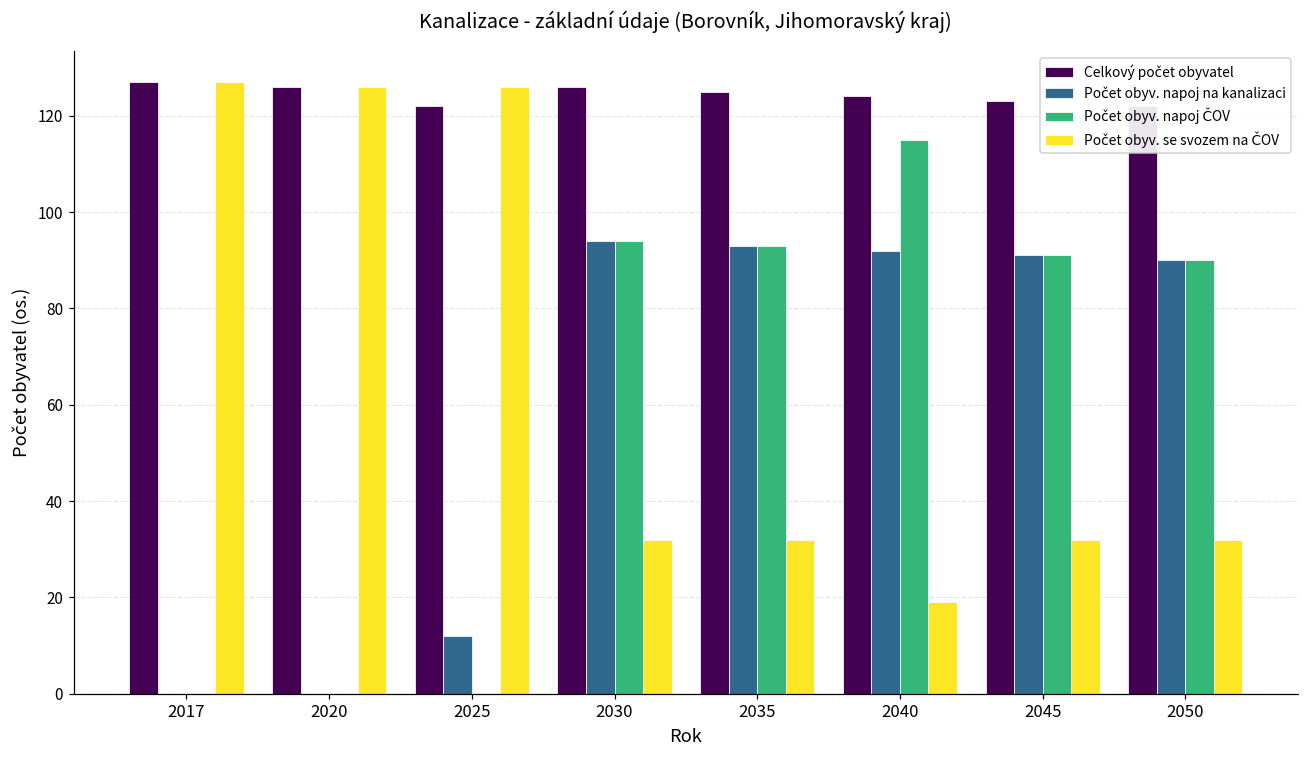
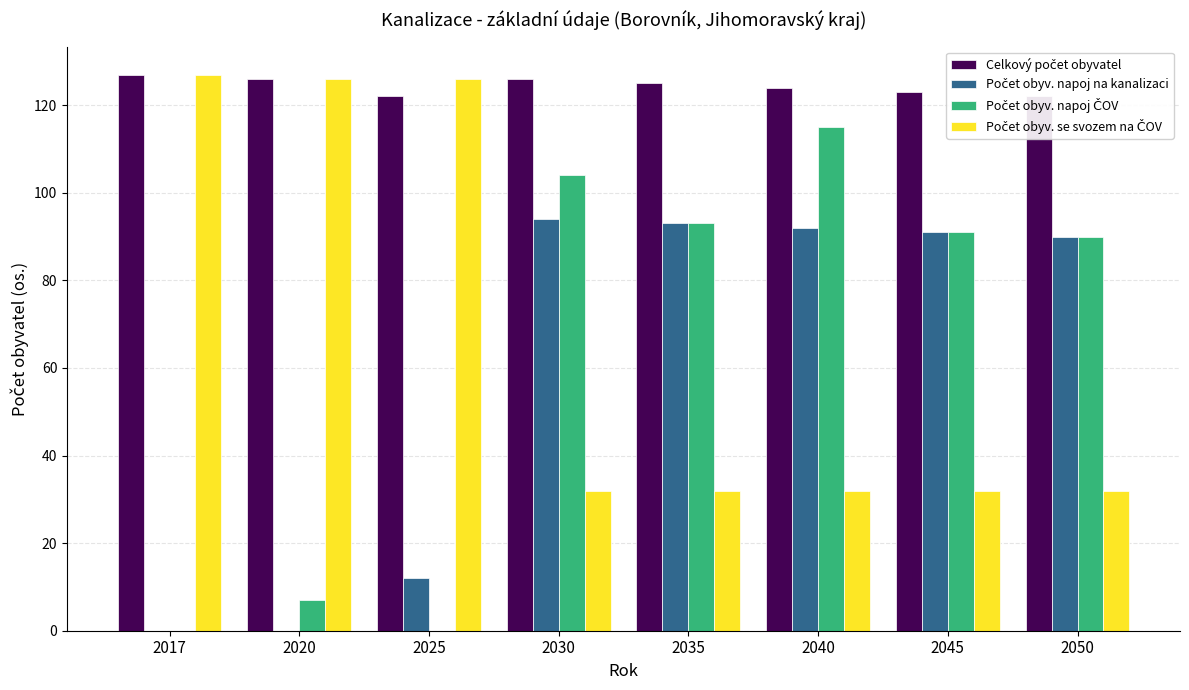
Počet obyv. napoj ČOV, 2020: 0 -> 7
Počet obyv. napoj ČOV, 2030: 94 -> 104
Počet obyv. se svozem na ČOV, 2040: 19 -> 32
